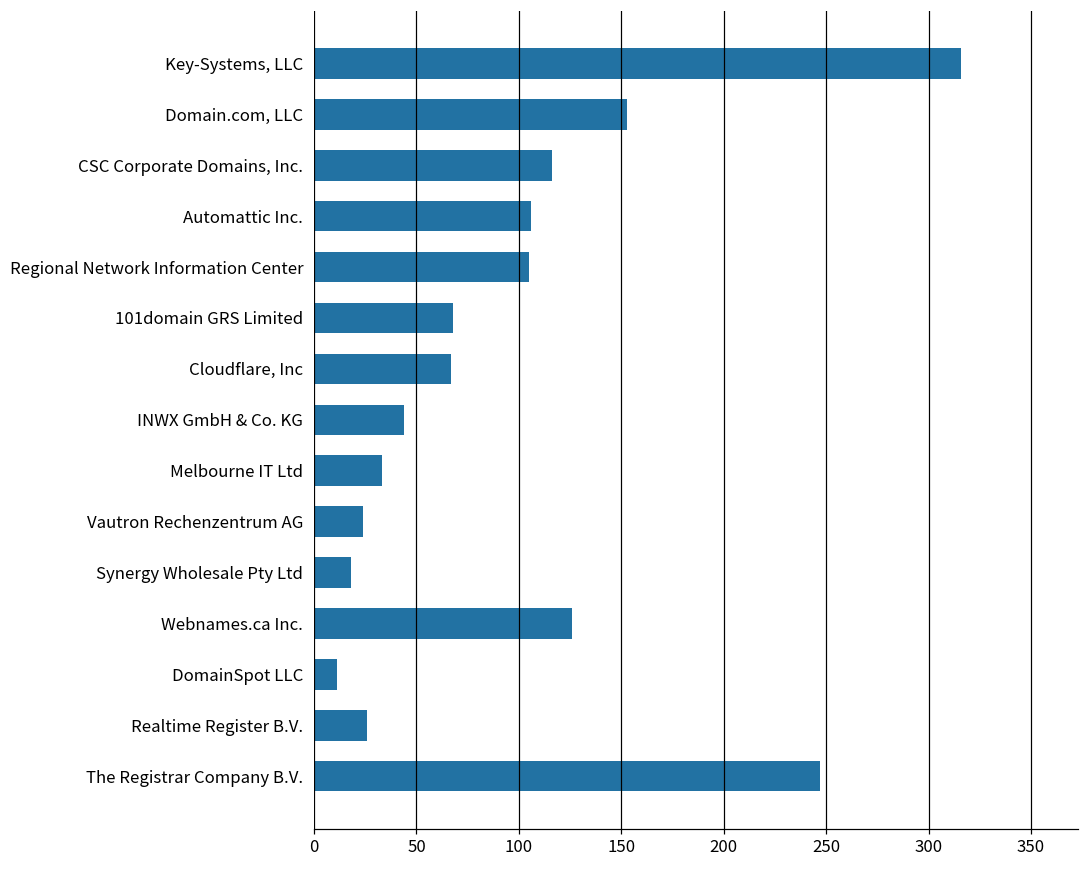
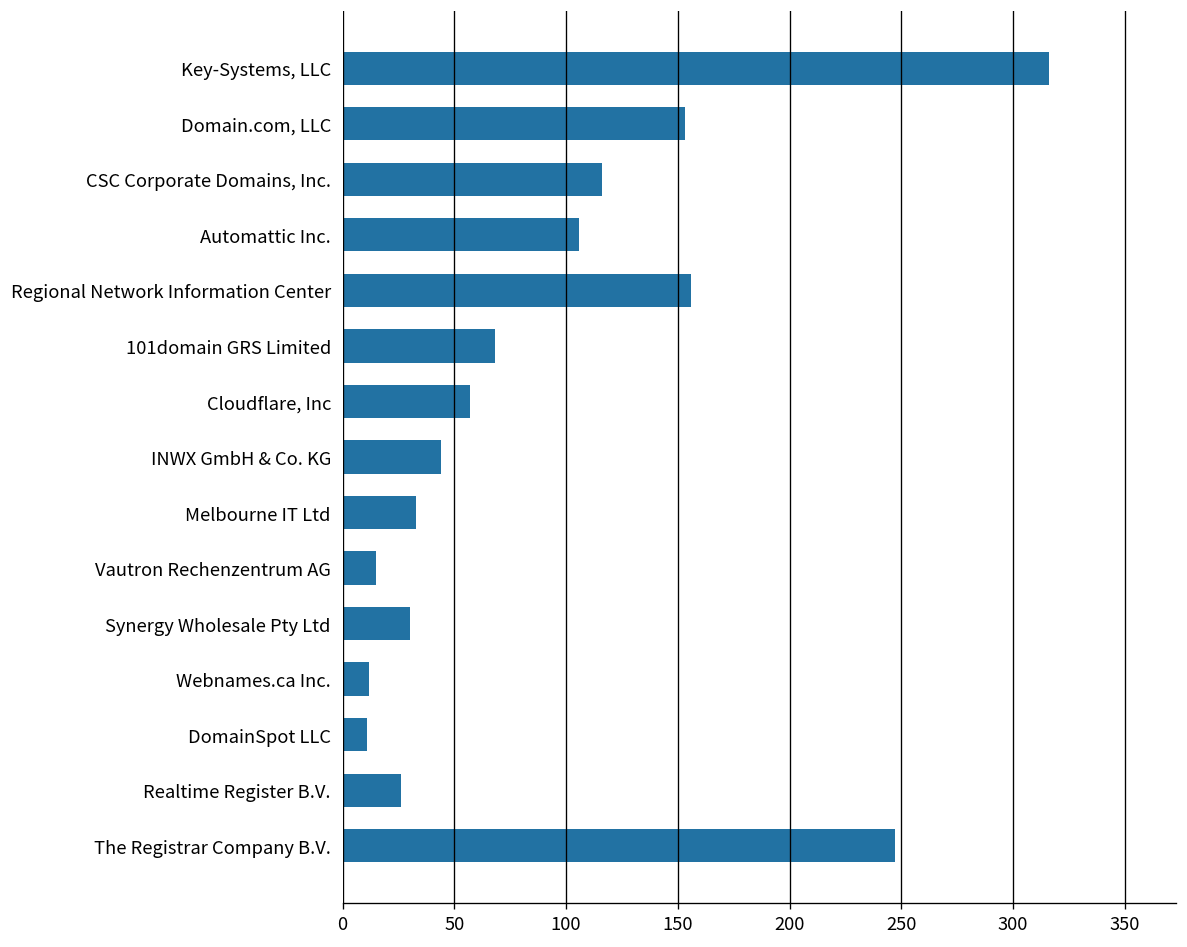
Regional Network Information Center: 105 -> 156
Cloudflare, Inc: 67 -> 57
Vautron Rechenzentrum AG: 24 -> 15
Synergy Wholesale Pty Ltd: 18 -> 30
Webnames.ca Inc.: 126 -> 12
